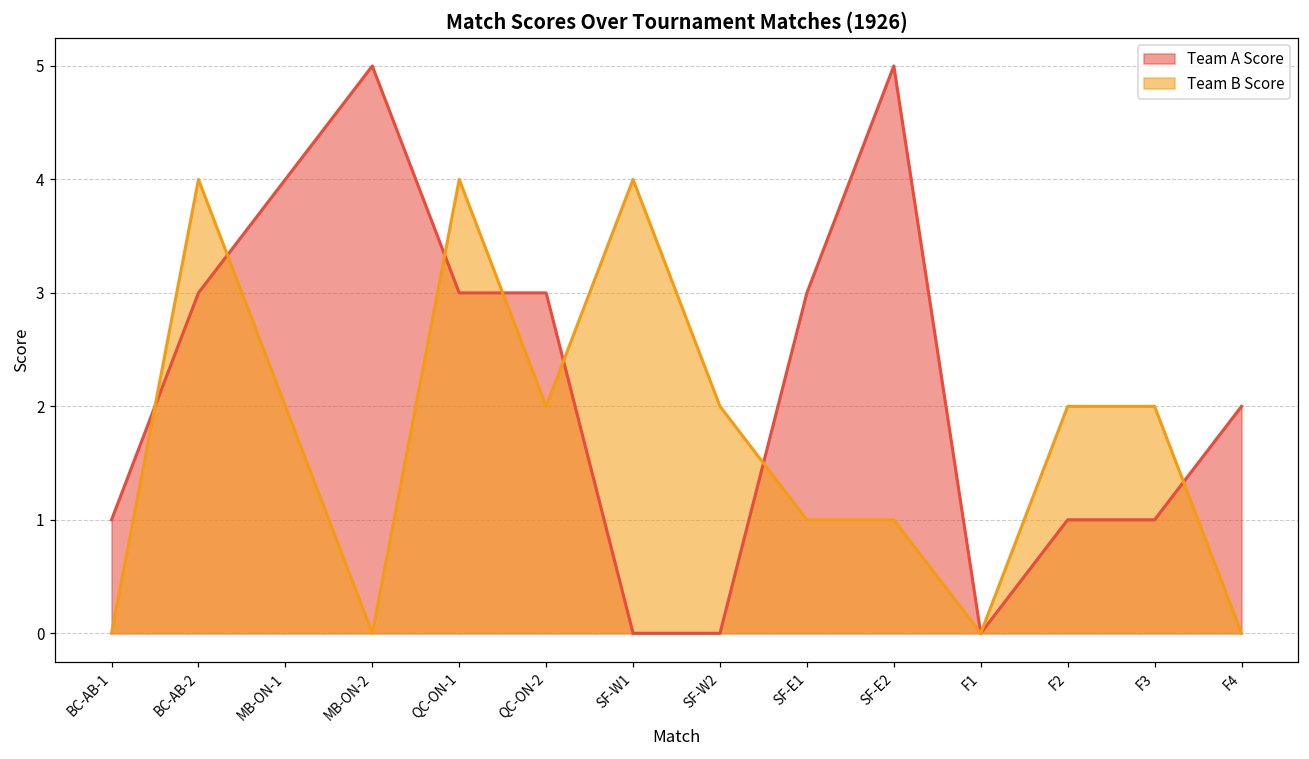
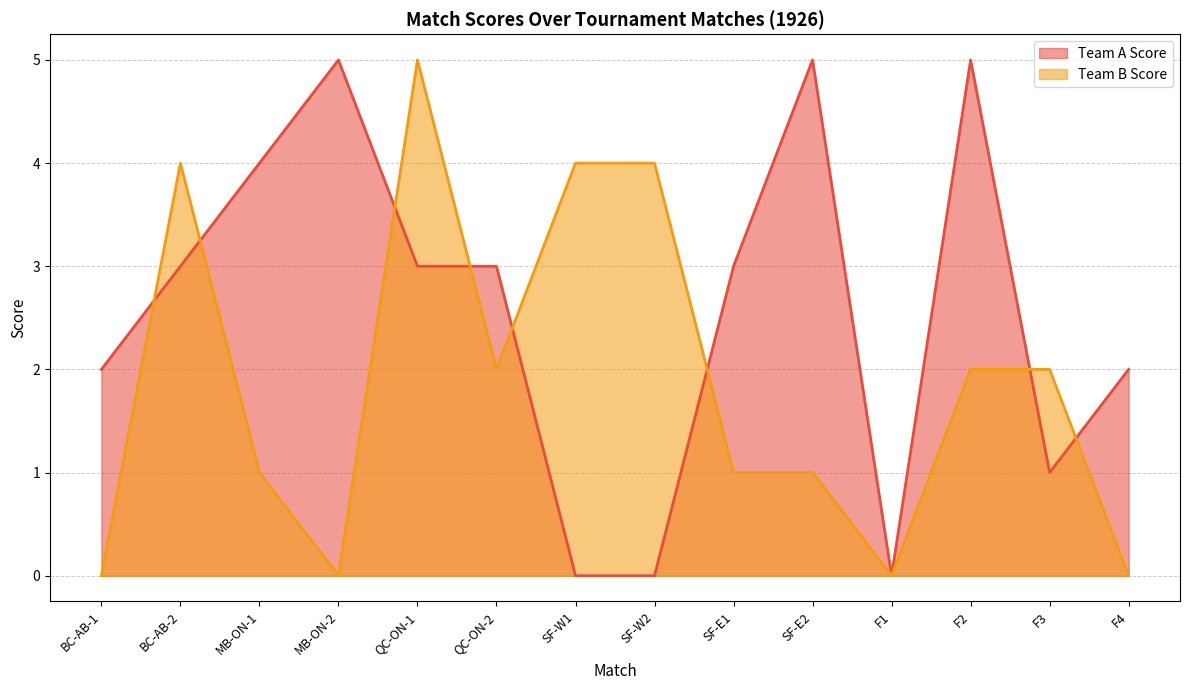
Team A Score, BC-AB-1: 1 -> 2
Team B Score, MB-ON-1: 2 -> 1
Team B Score, QC-ON-1: 4 -> 5
Team B Score, SF-W2: 2 -> 4
Team A Score, F2: 1 -> 5
